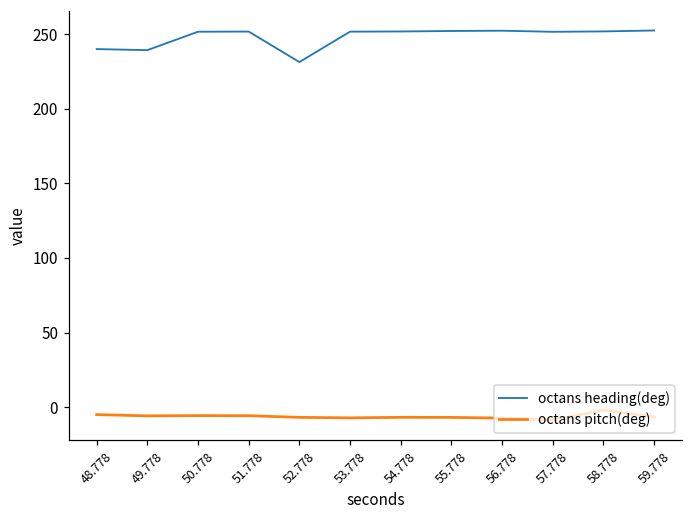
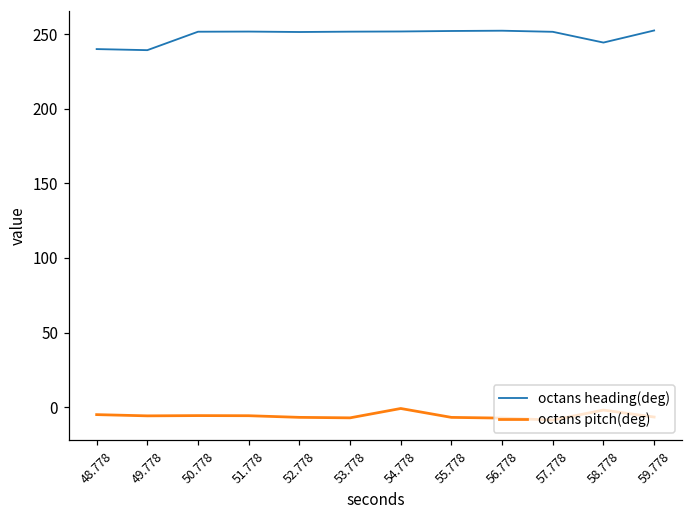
octans heading(deg), 52.778: 231 -> 251
octans pitch(deg), 54.778: -7 -> -1
octans heading(deg), 58.778: 252 -> 244
